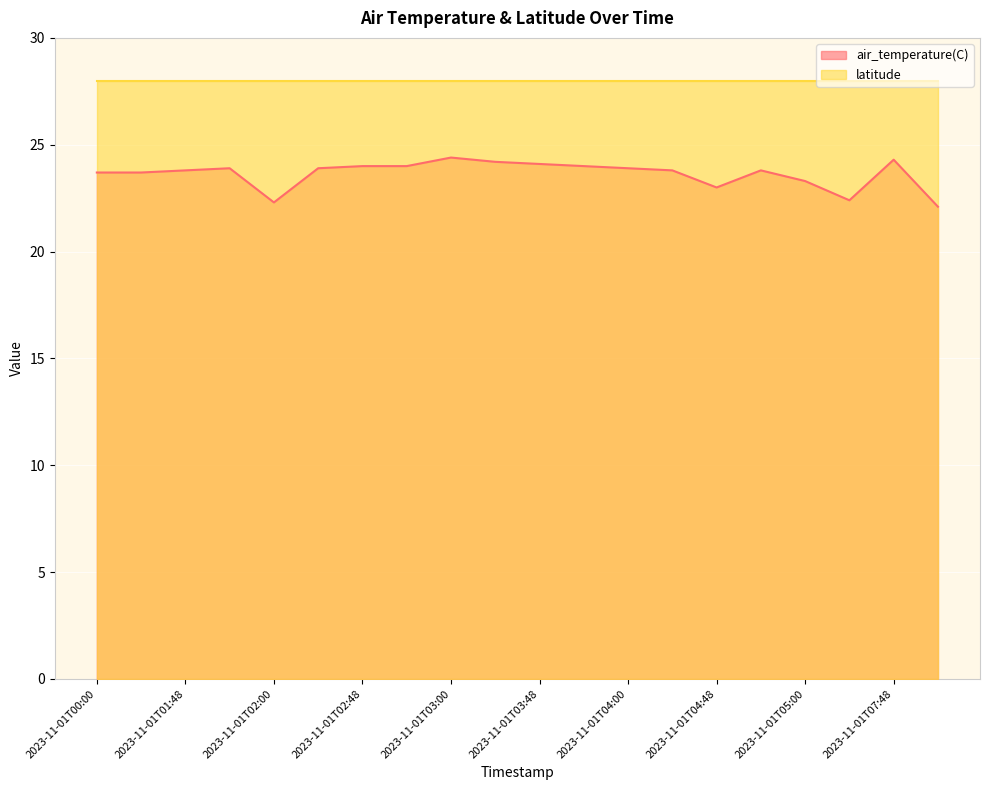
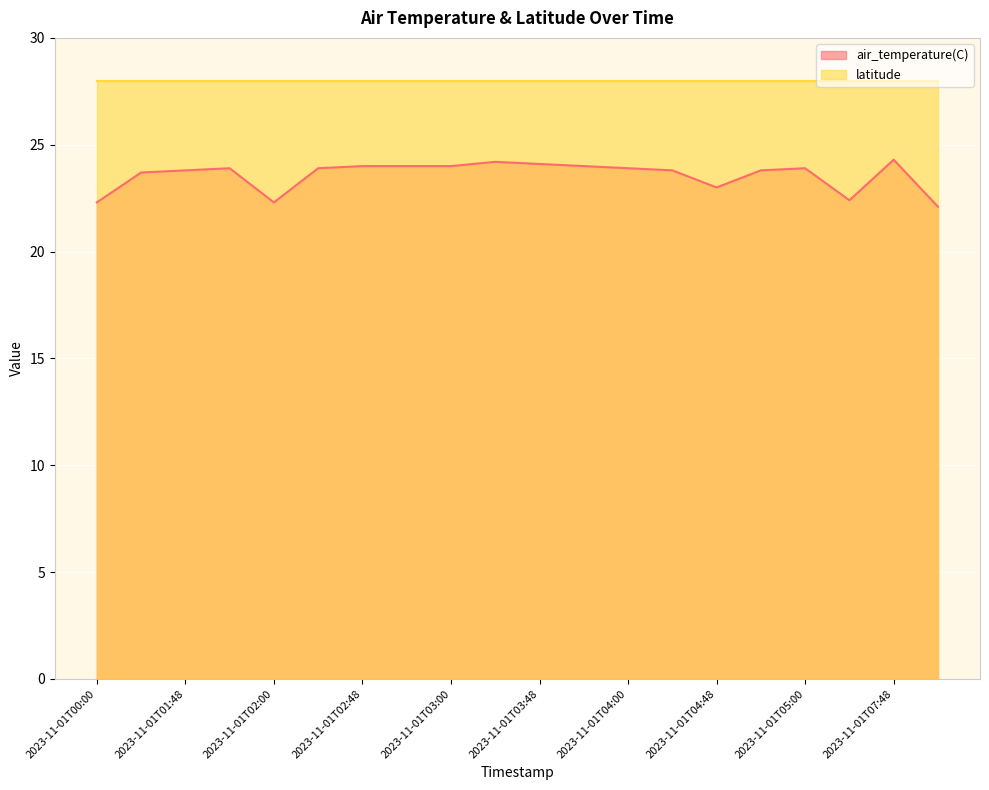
air_temperature(C), 2023-11-01T00:00: 23.7 -> 22.3
air_temperature(C), 2023-11-01T03:00: 24.4 -> 24.0
air_temperature(C), 2023-11-01T05:00: 23.3 -> 23.9
